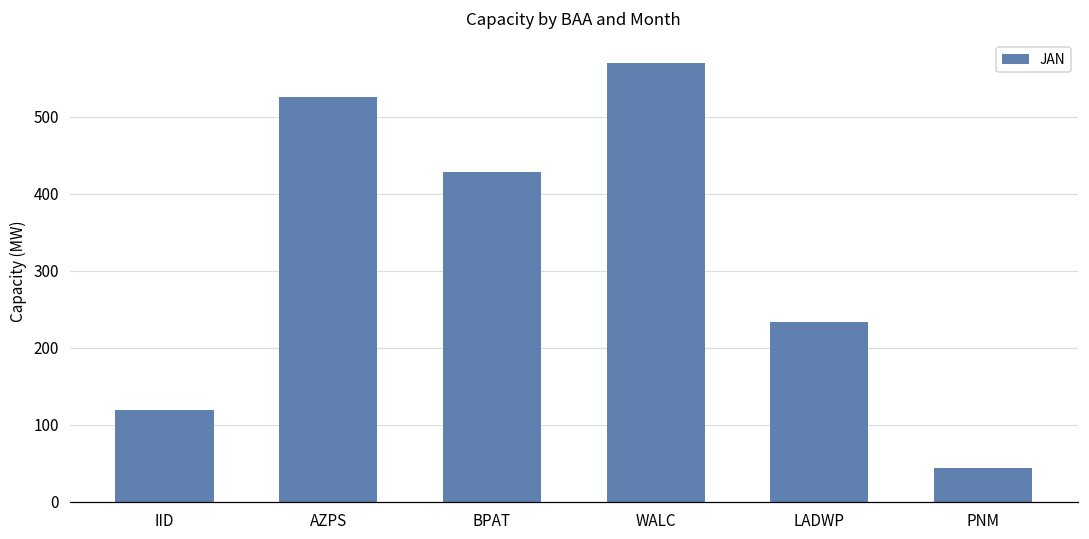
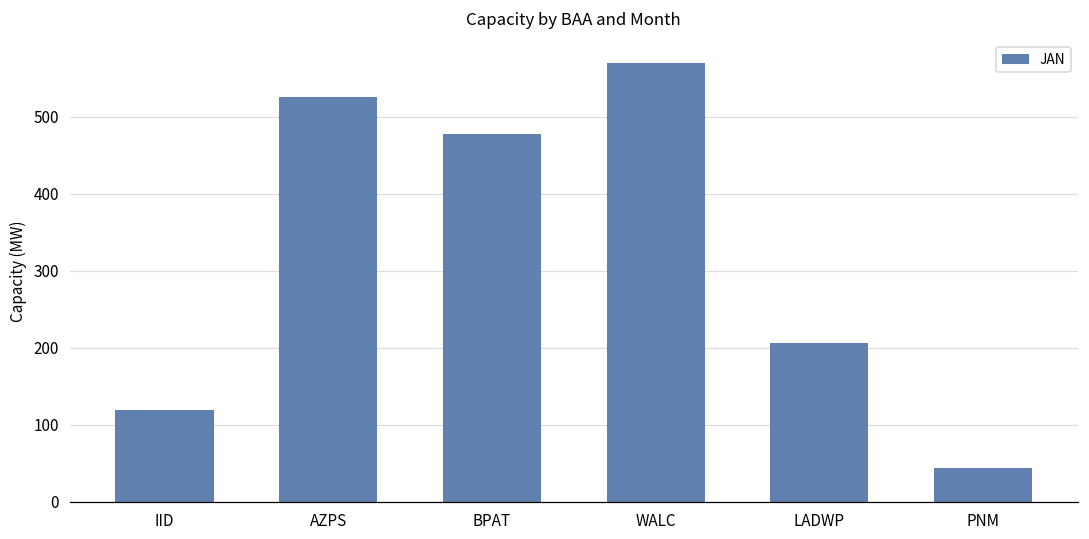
BPAT: 430 -> 480
LADWP: 230 -> 210
